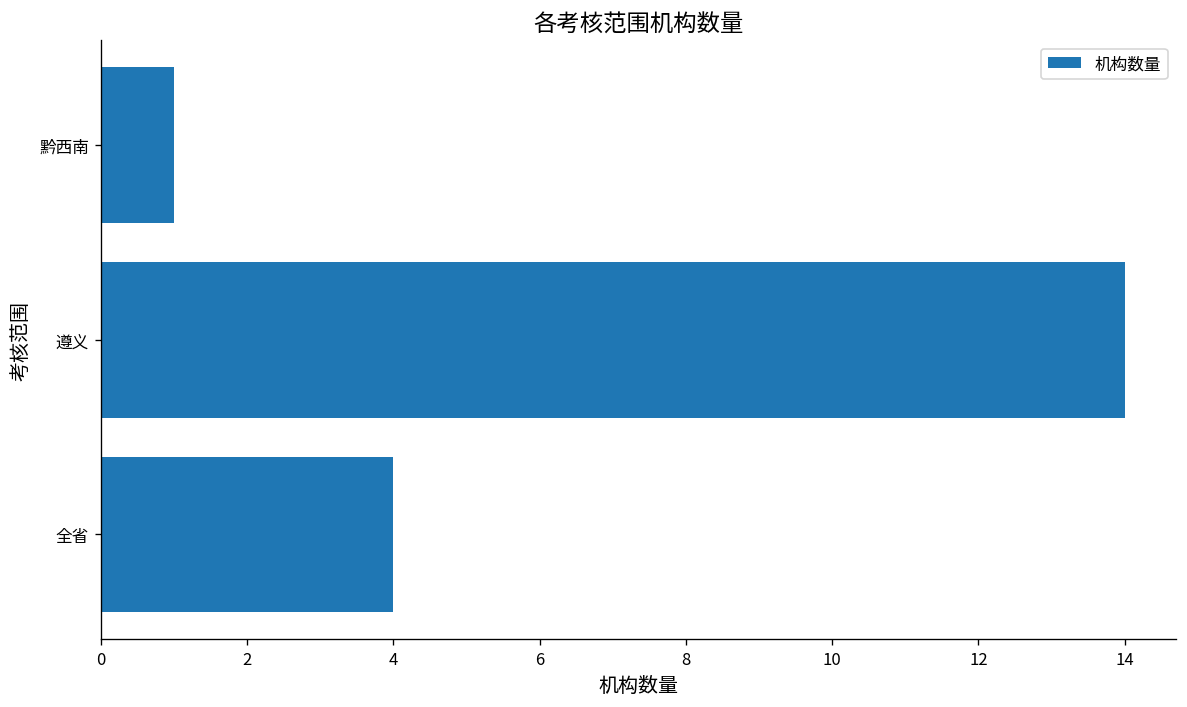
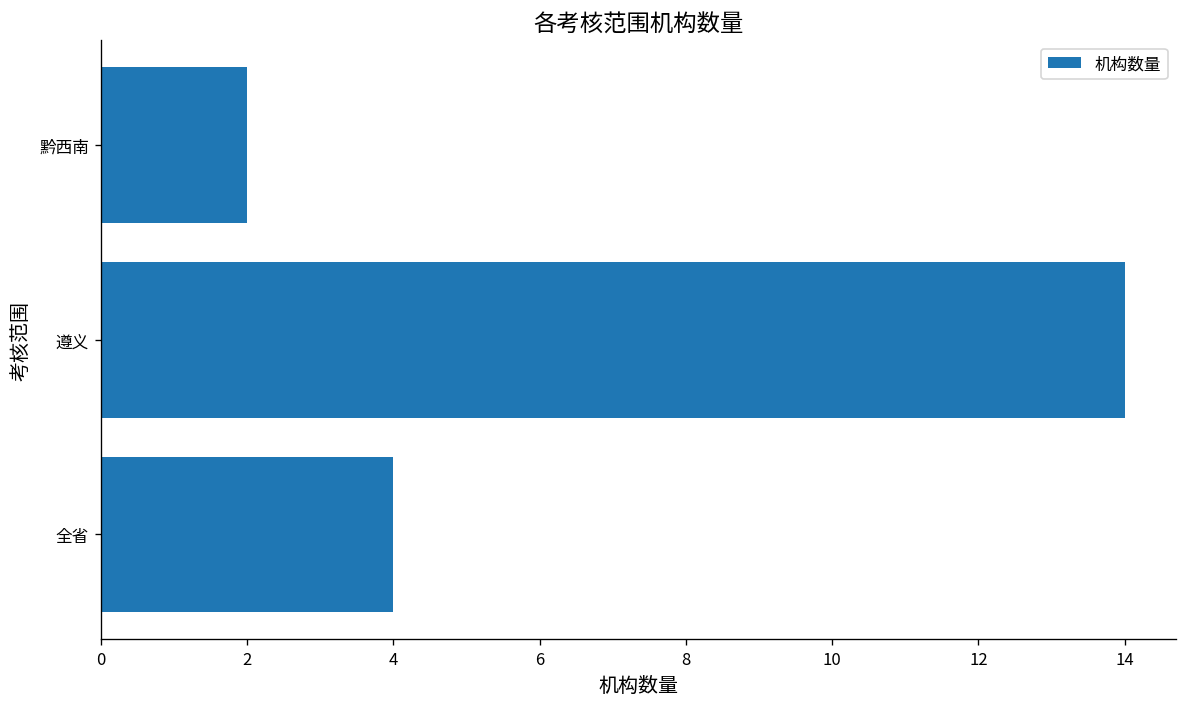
黔西南: 1 -> 2
